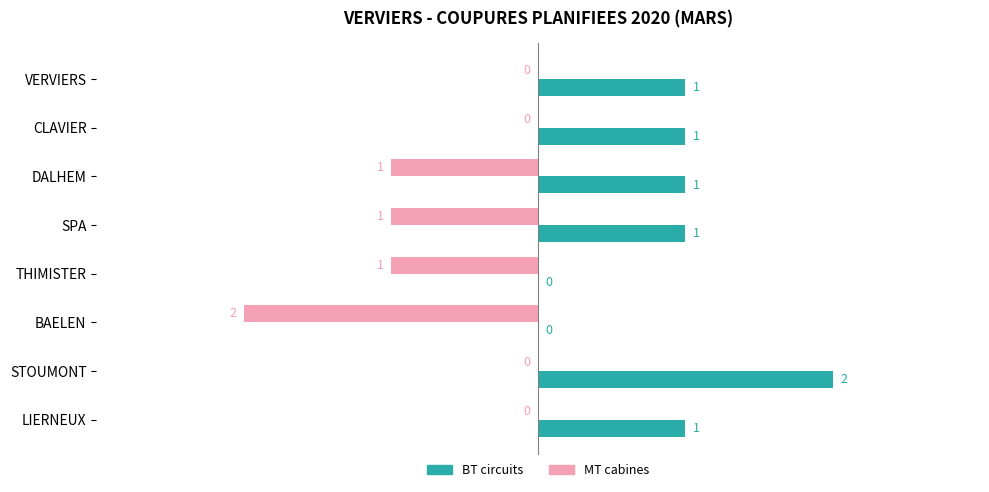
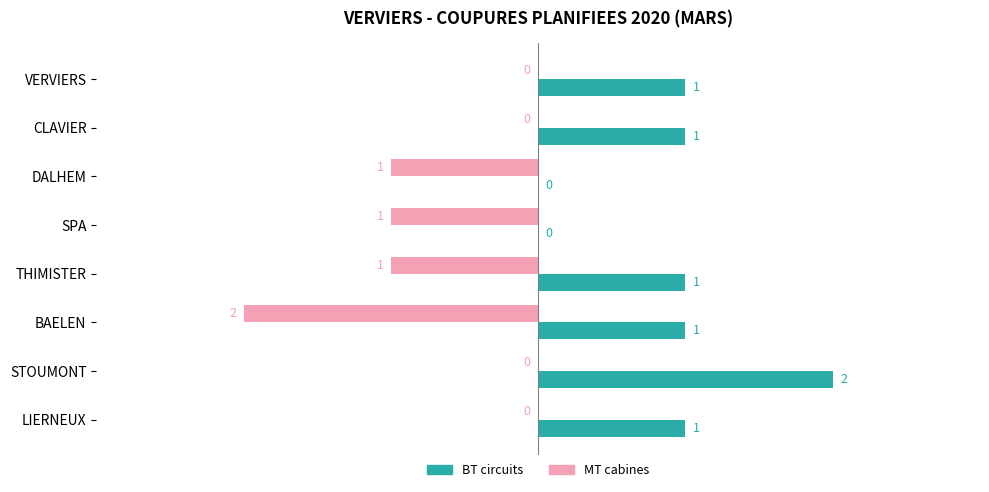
BT circuits, DALHEM: 1 -> 0
BT circuits, SPA: 1 -> 0
BT circuits, THIMISTER: 0 -> 1
BT circuits, BAELEN: 0 -> 1
